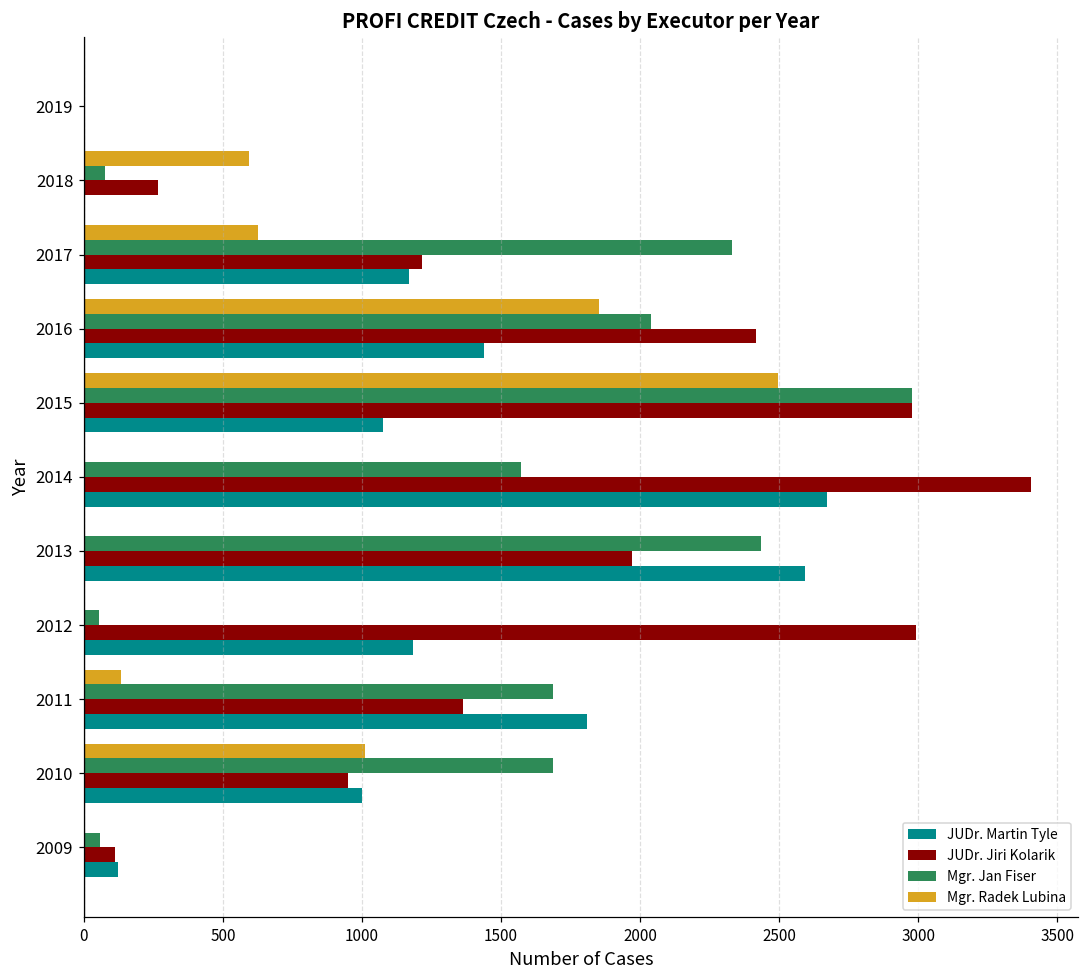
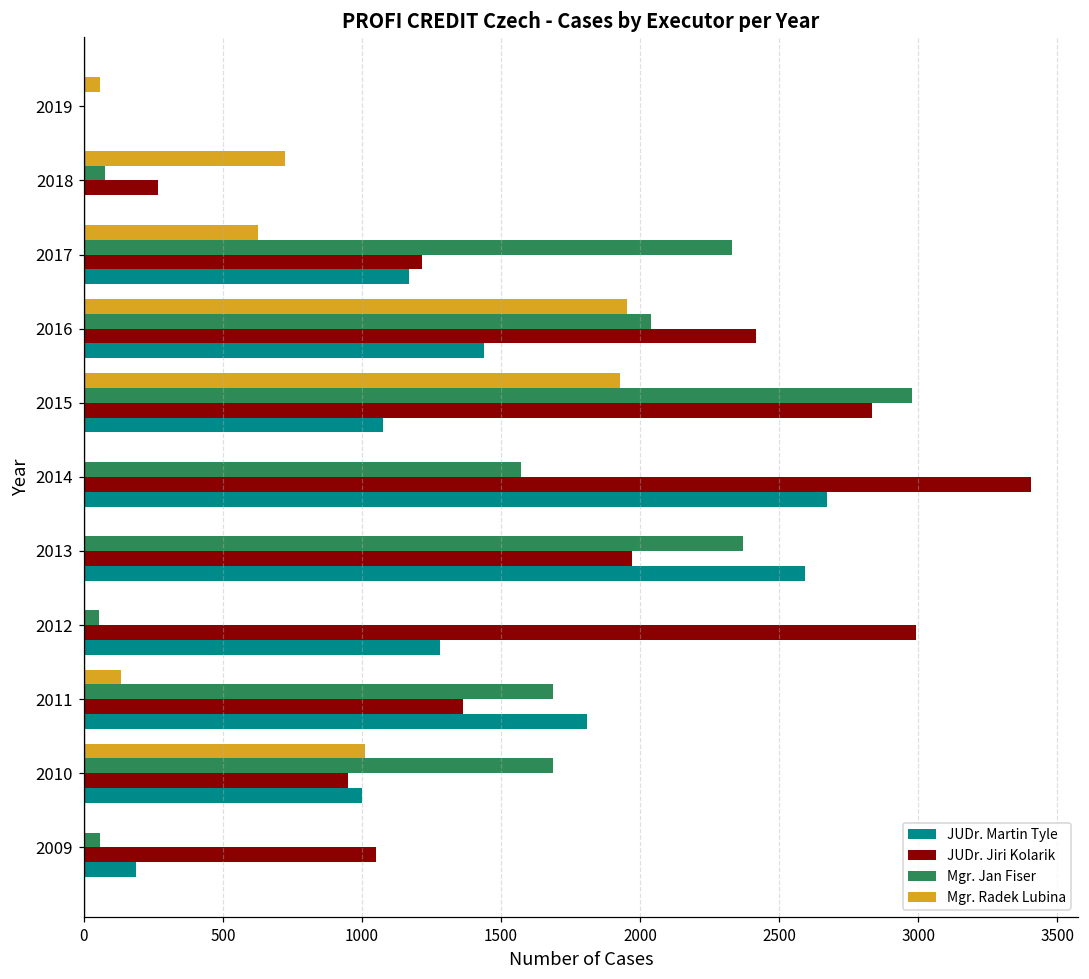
Mgr. Radek Lubina, 2019: 0 -> 60
Mgr. Radek Lubina, 2018: 590 -> 720
Mgr. Radek Lubina, 2016: 1850 -> 1950
Mgr. Radek Lubina, 2015: 2490 -> 1930
JUDr. Jiri Kolarik, 2015: 2980 -> 2840
Mgr. Jan Fiser, 2013: 2440 -> 2370
JUDr. Martin Tyle, 2012: 1180 -> 1280
JUDr. Jiri Kolarik, 2009: 110 -> 1050
JUDr. Martin Tyle, 2009: 120 -> 190
